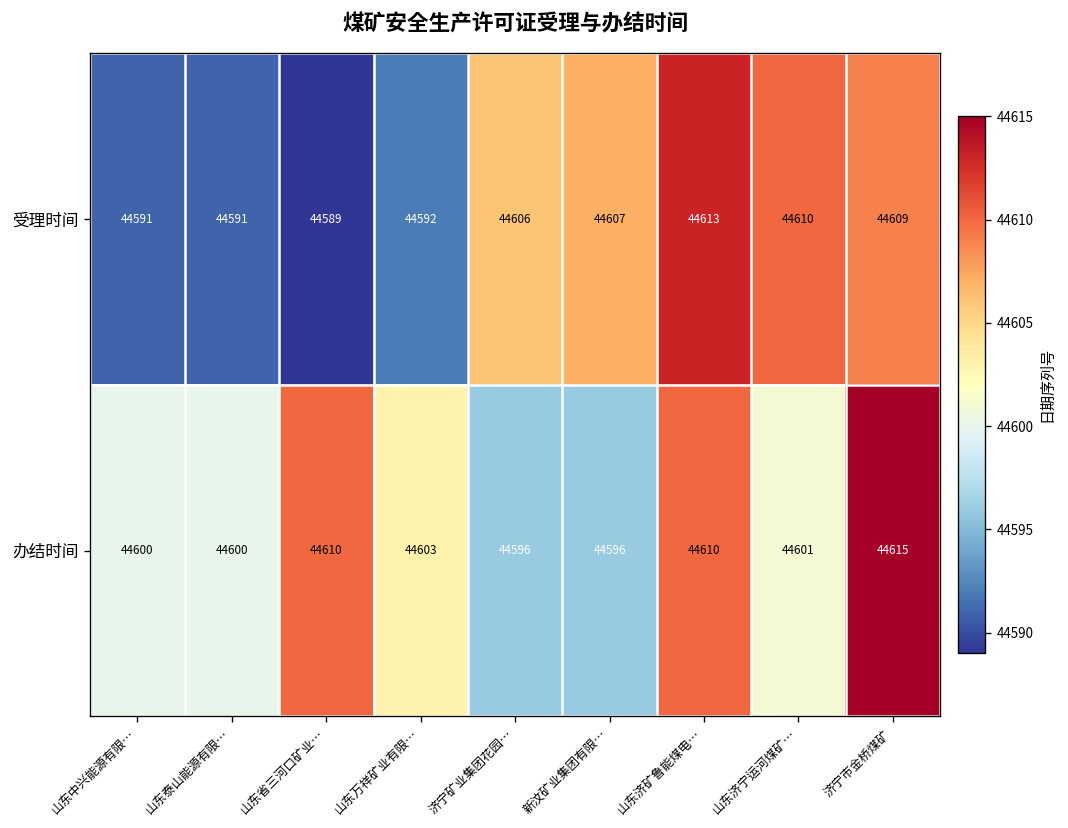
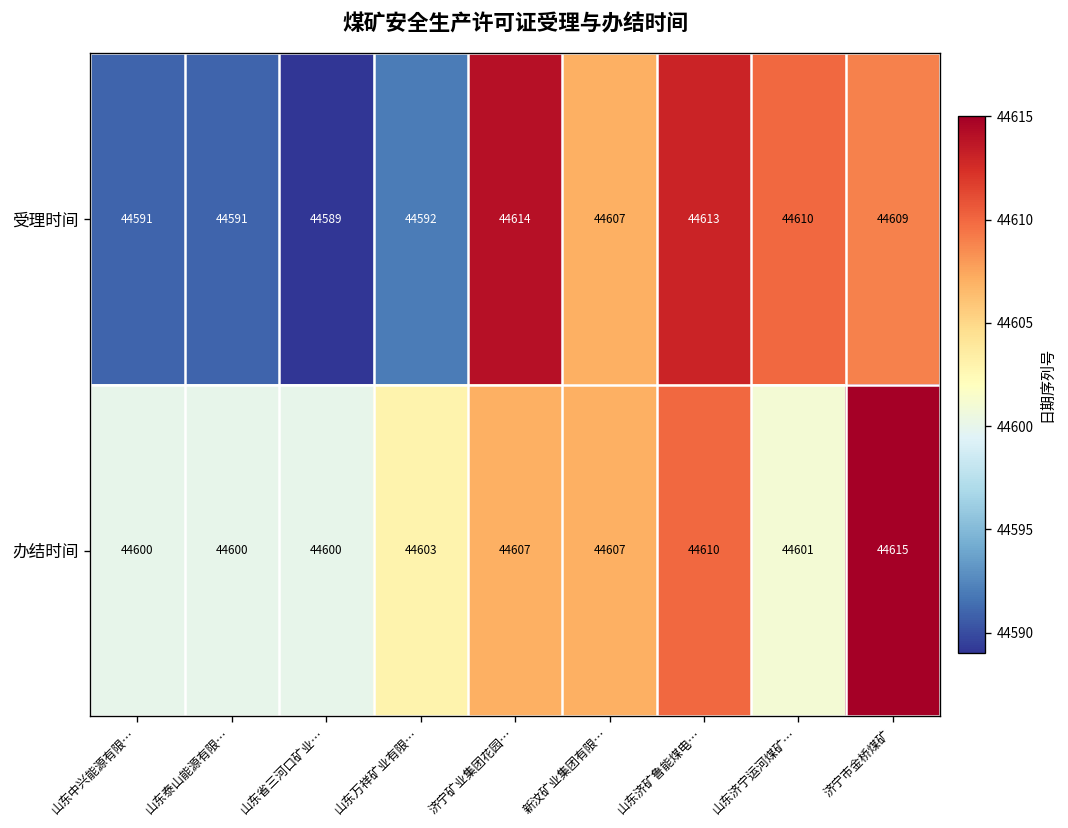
受理时间, 济宁矿业集团花园…: 44606 -> 44614
办结时间, 山东省三河口矿业…: 44610 -> 44600
办结时间, 济宁矿业集团花园…: 44596 -> 44607
办结时间, 新汶矿业集团有限…: 44596 -> 44607
